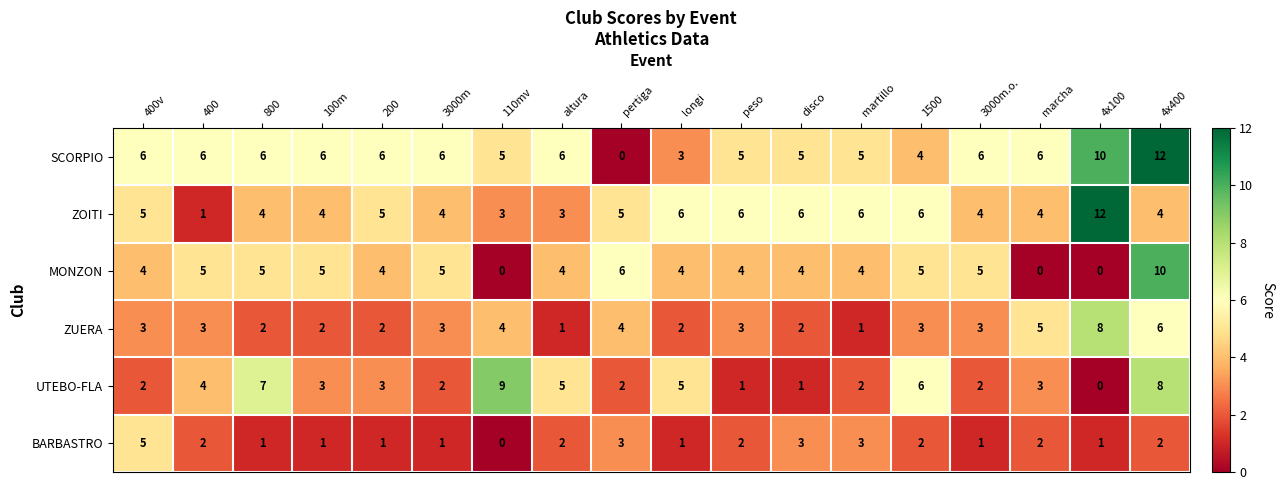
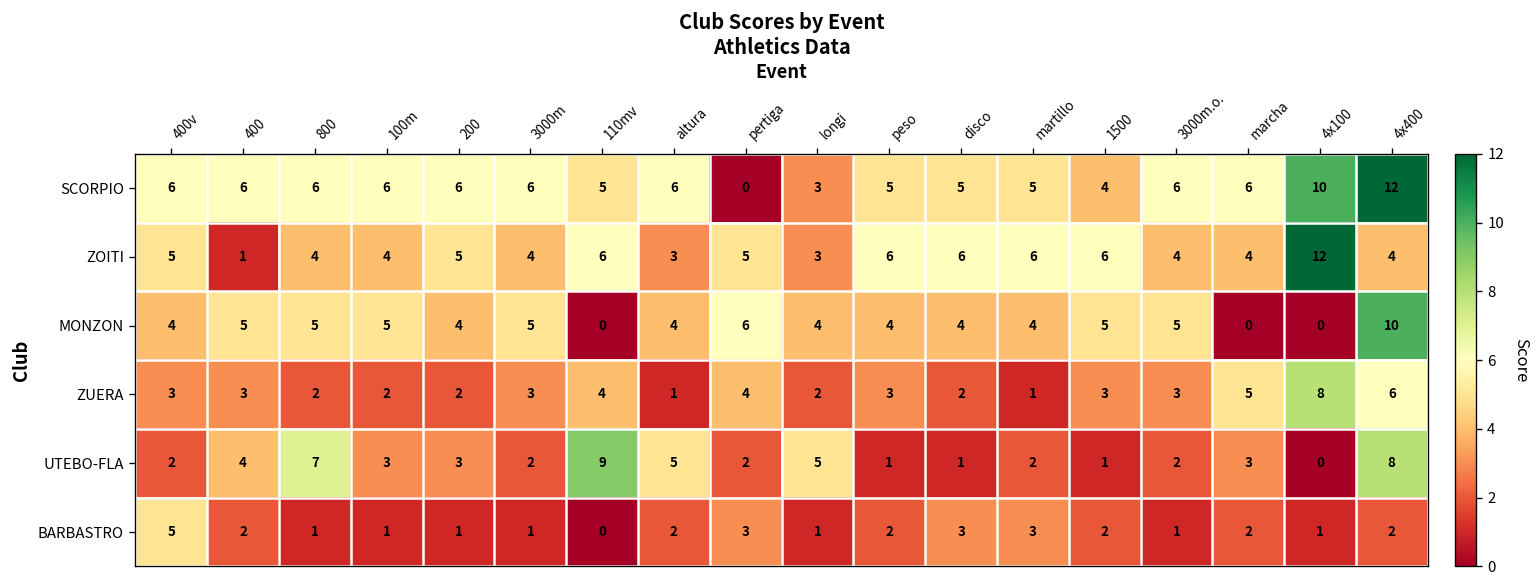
ZOITI, 110mv: 3 -> 6
ZOITI, longi: 6 -> 3
UTEBO-FLA, 1500: 6 -> 1
